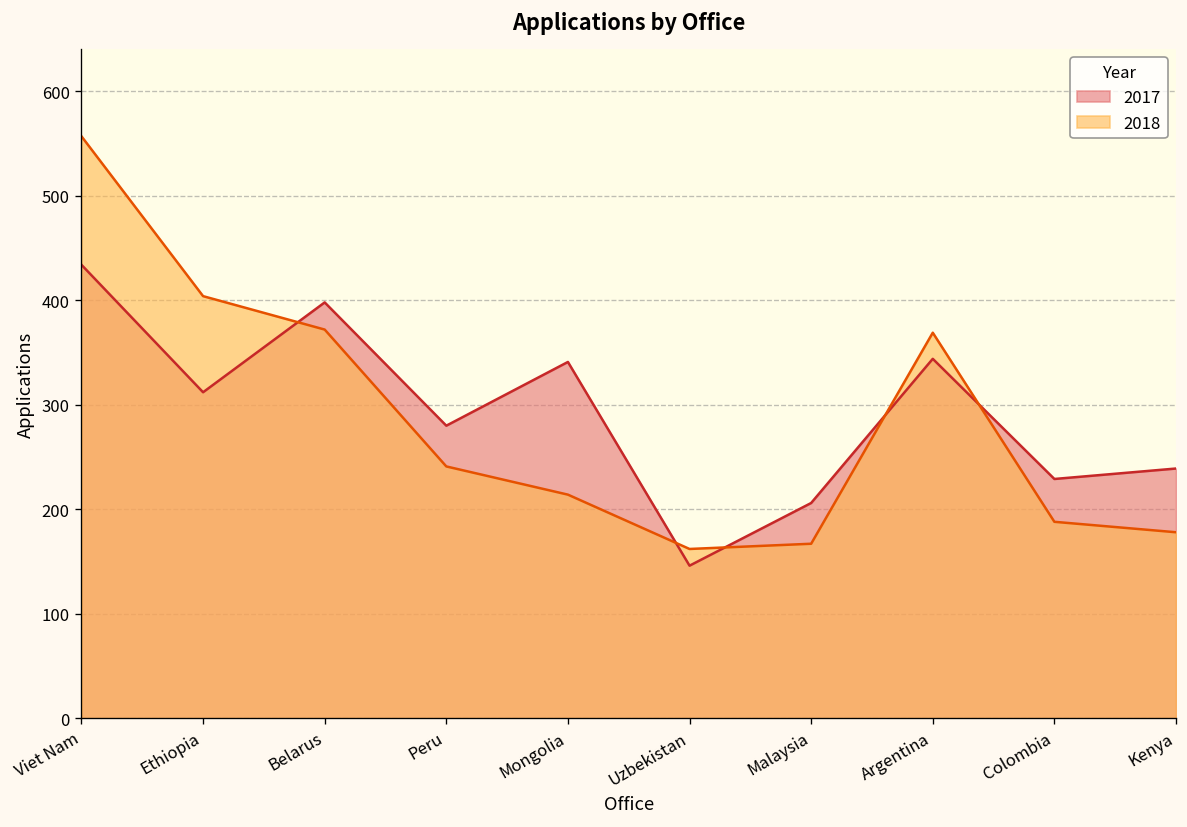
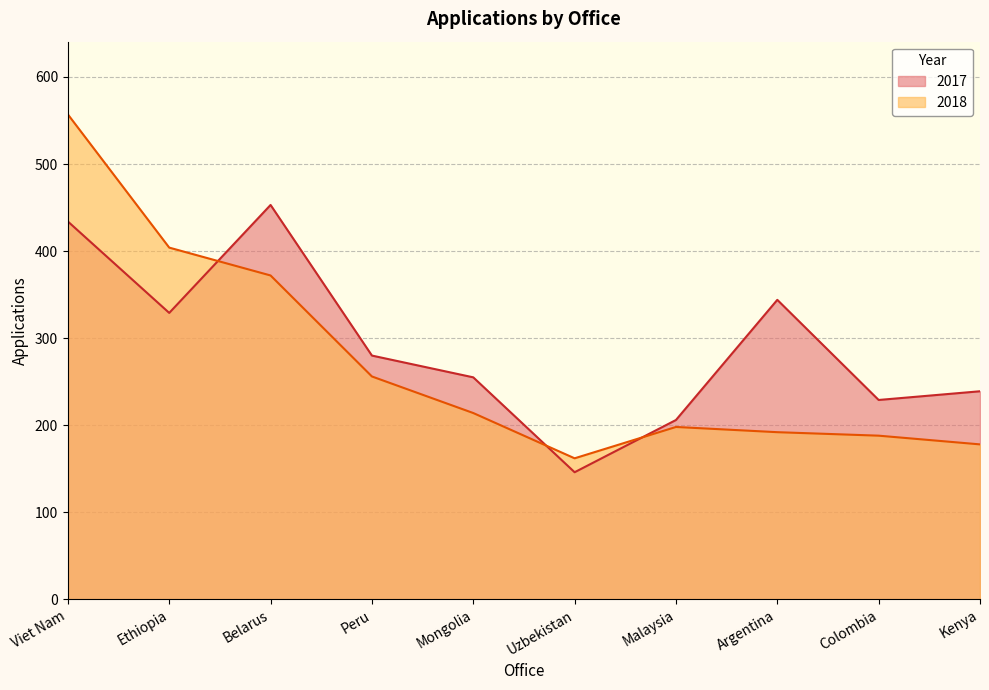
2017, Ethiopia: 310 -> 330
2017, Belarus: 400 -> 450
2018, Peru: 240 -> 260
2017, Mongolia: 340 -> 260
2018, Malaysia: 170 -> 200
2018, Argentina: 370 -> 190
